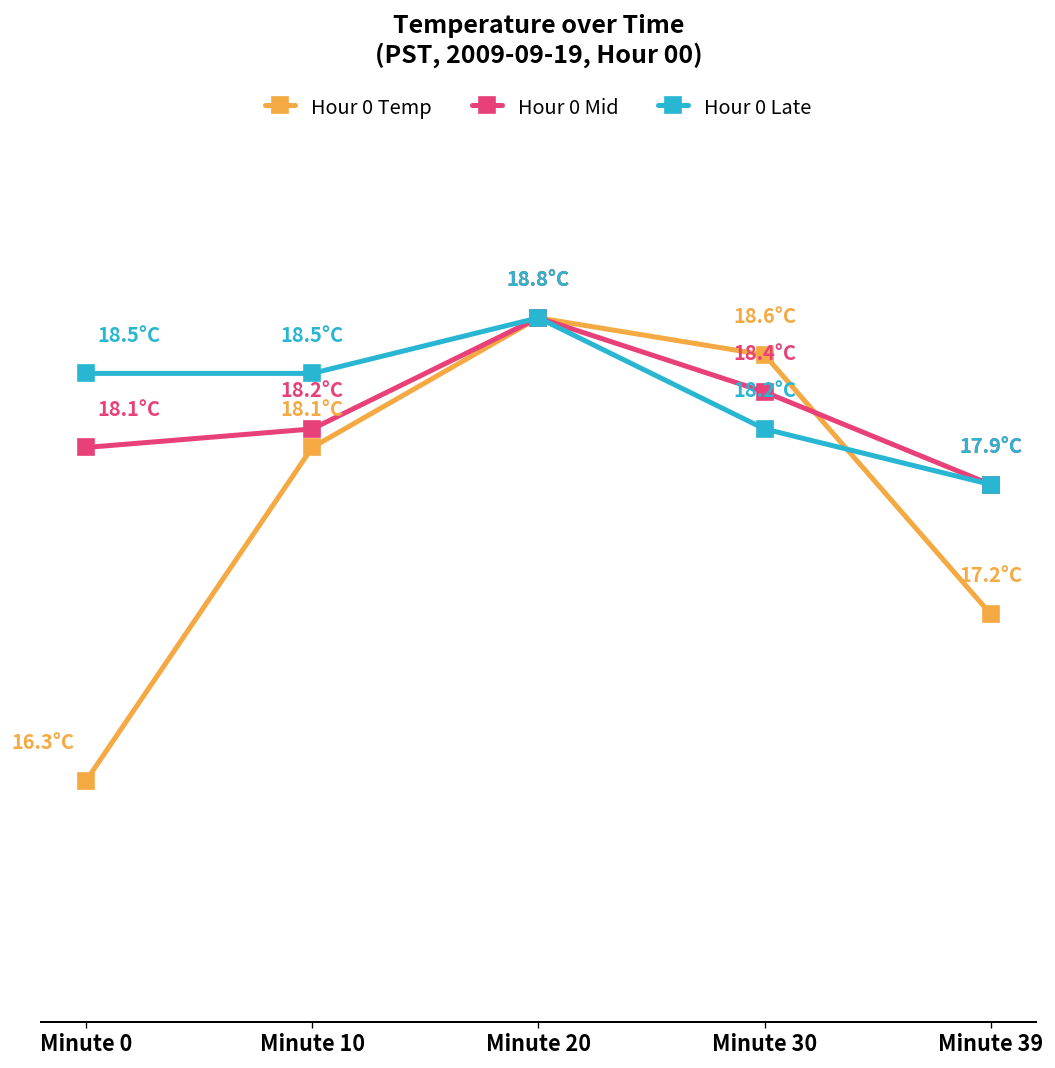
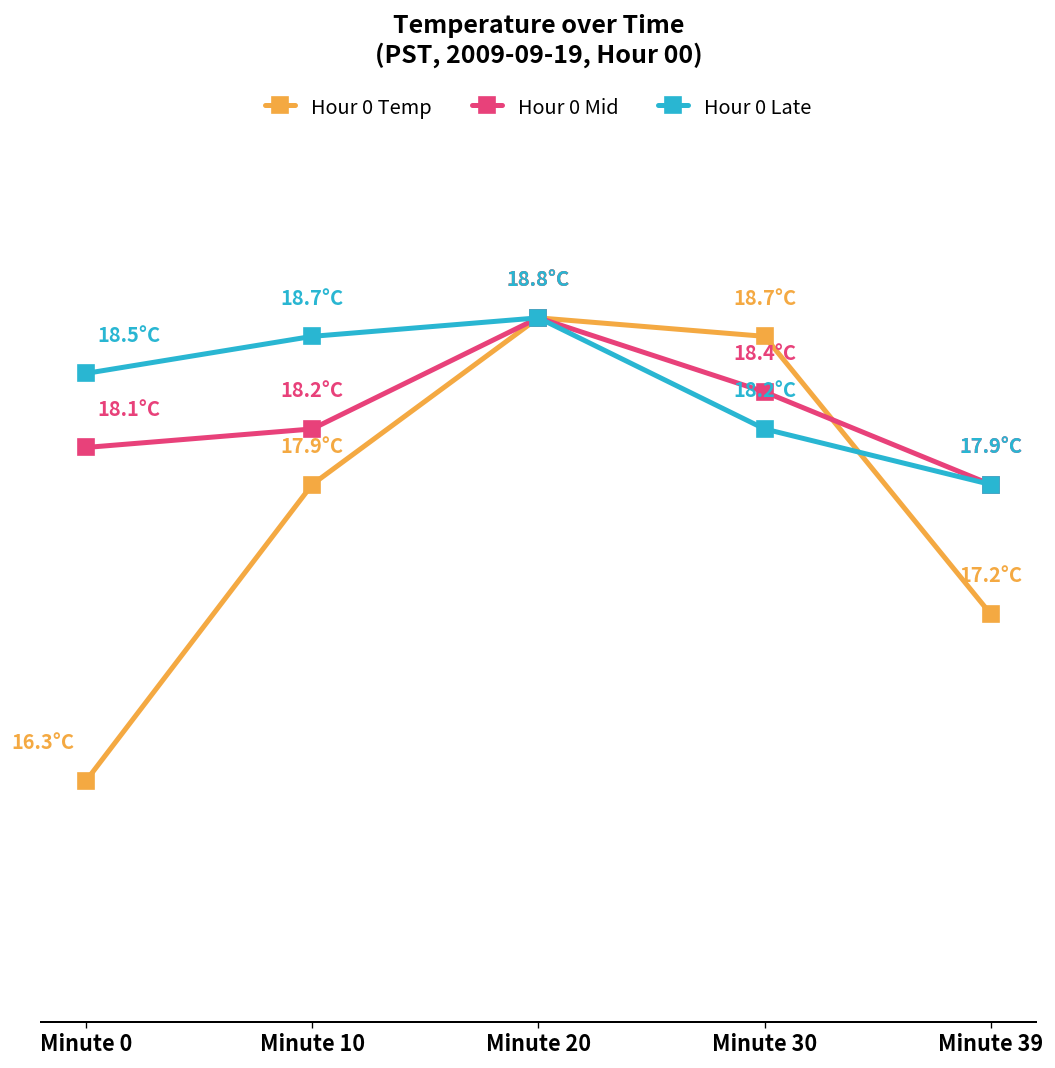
Hour 0 Temp, Minute 10: 18.1°C -> 17.9°C
Hour 0 Late, Minute 10: 18.5°C -> 18.7°C
Hour 0 Temp, Minute 30: 18.6°C -> 18.7°C
